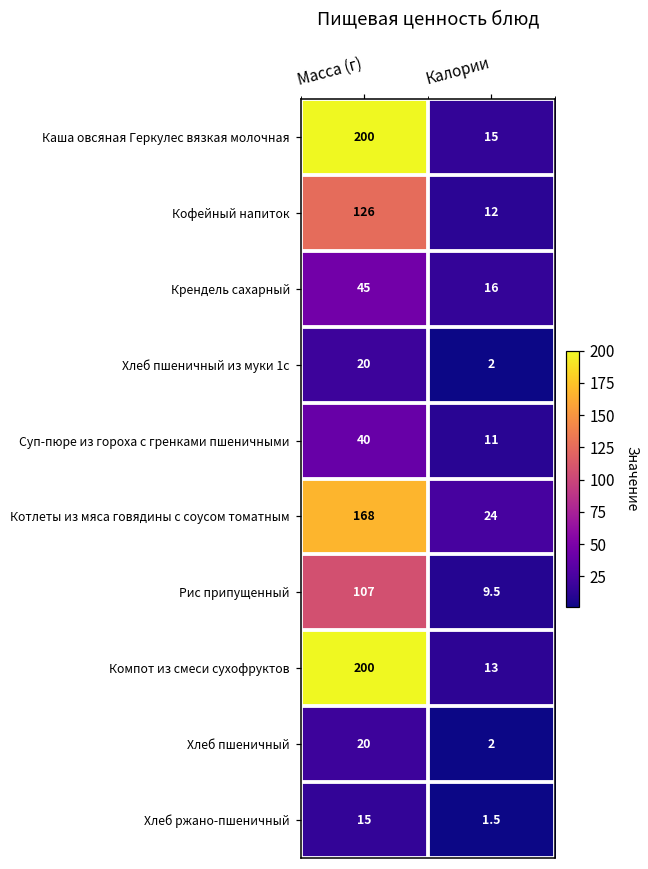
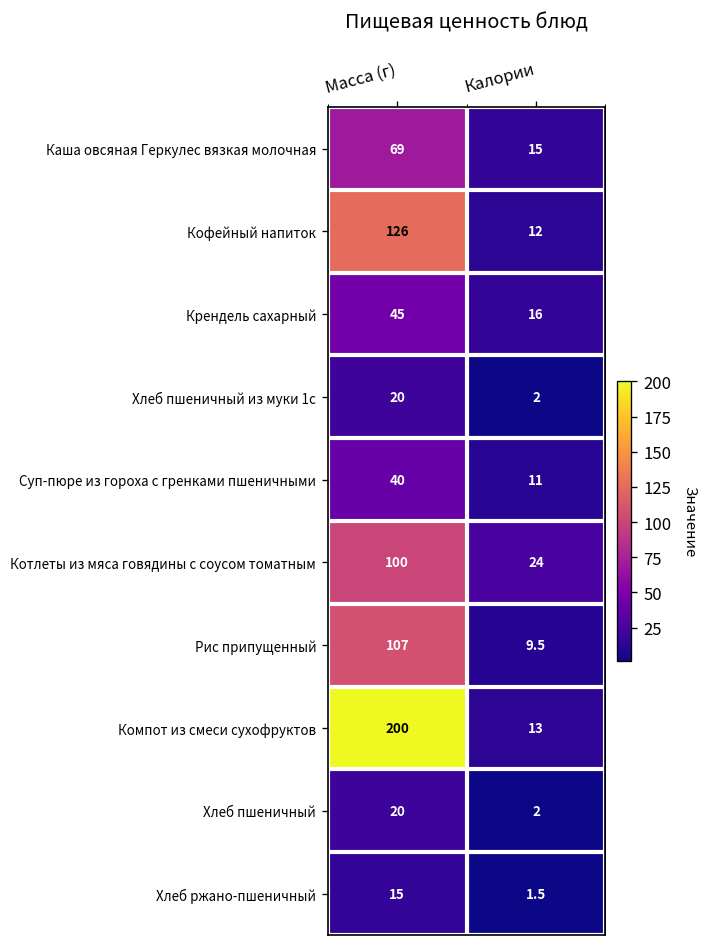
Каша овсяная Геркулес вязкая молочная, Масса (г): 200 -> 69
Котлеты из мяса говядины с соусом томатным, Масса (г): 168 -> 100
